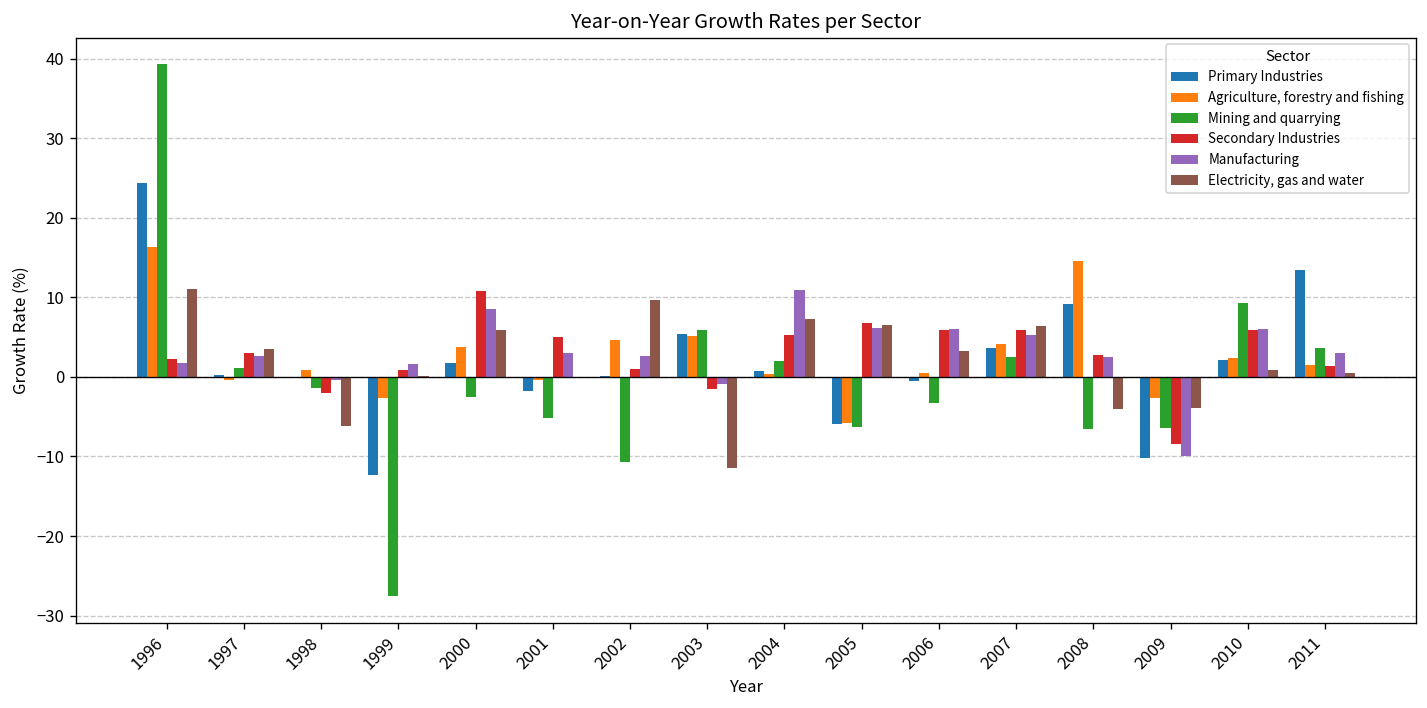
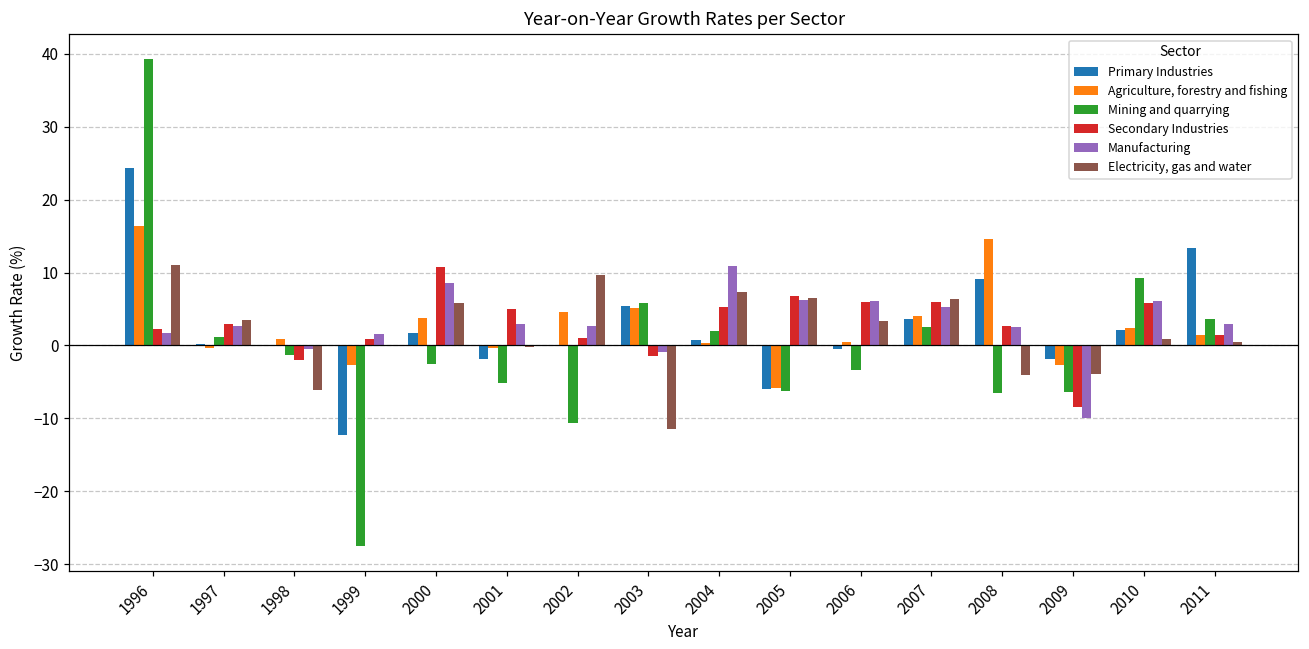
Primary Industries, 2009: -10 -> -2
